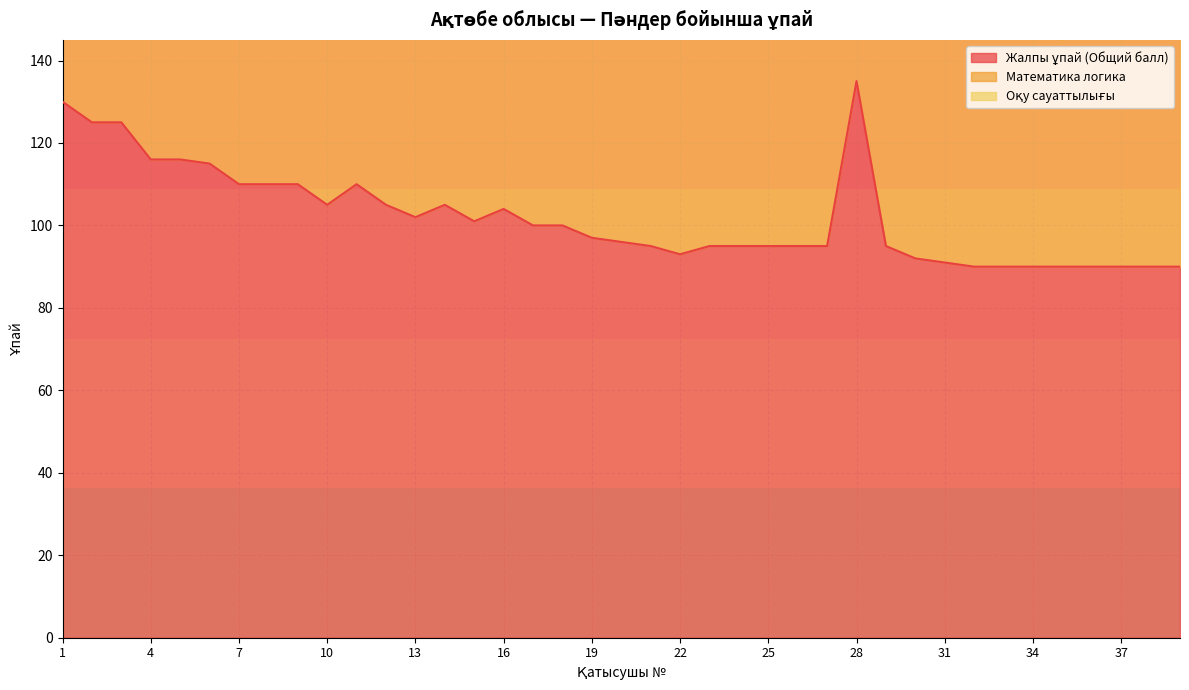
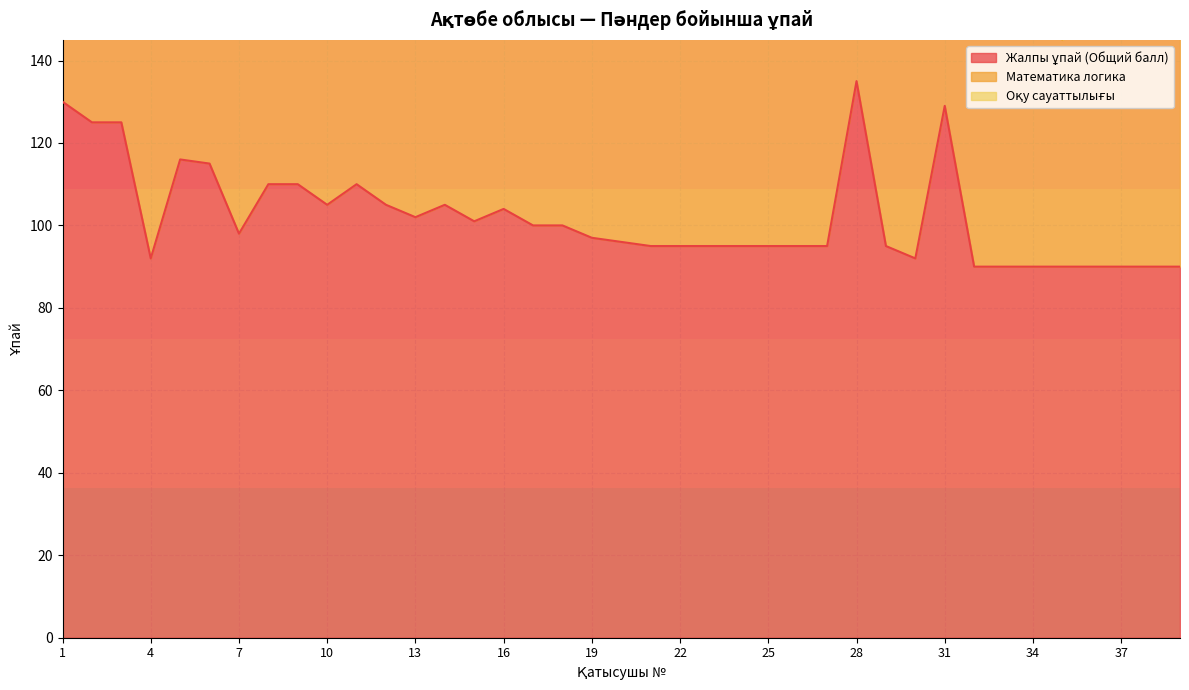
Жалпы ұпай (Общий балл), 4: 116 -> 92
Жалпы ұпай (Общий балл), 7: 110 -> 98
Жалпы ұпай (Общий балл), 22: 93 -> 95
Жалпы ұпай (Общий балл), 31: 91 -> 129
